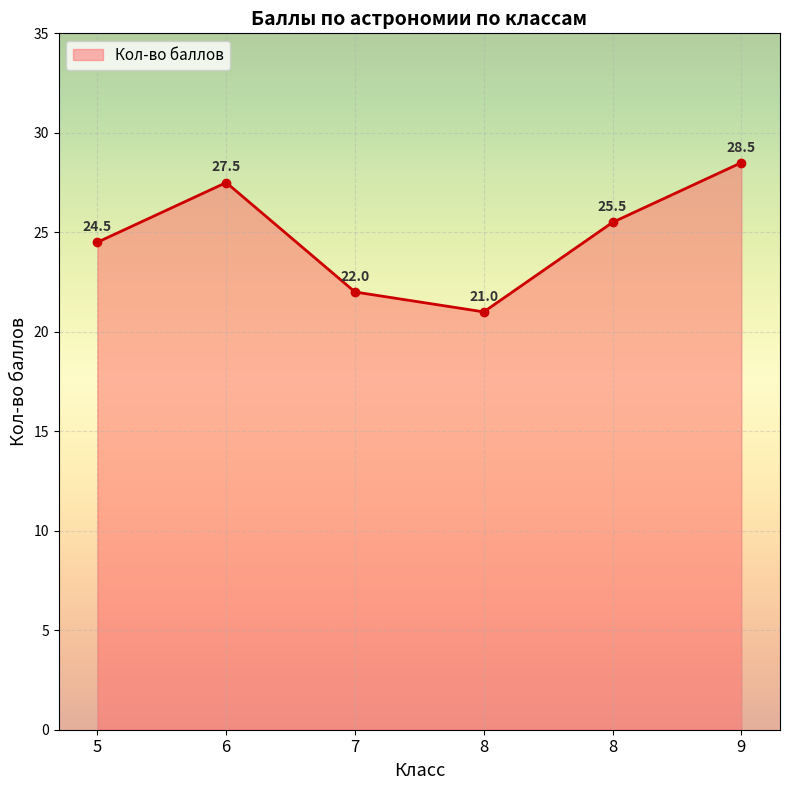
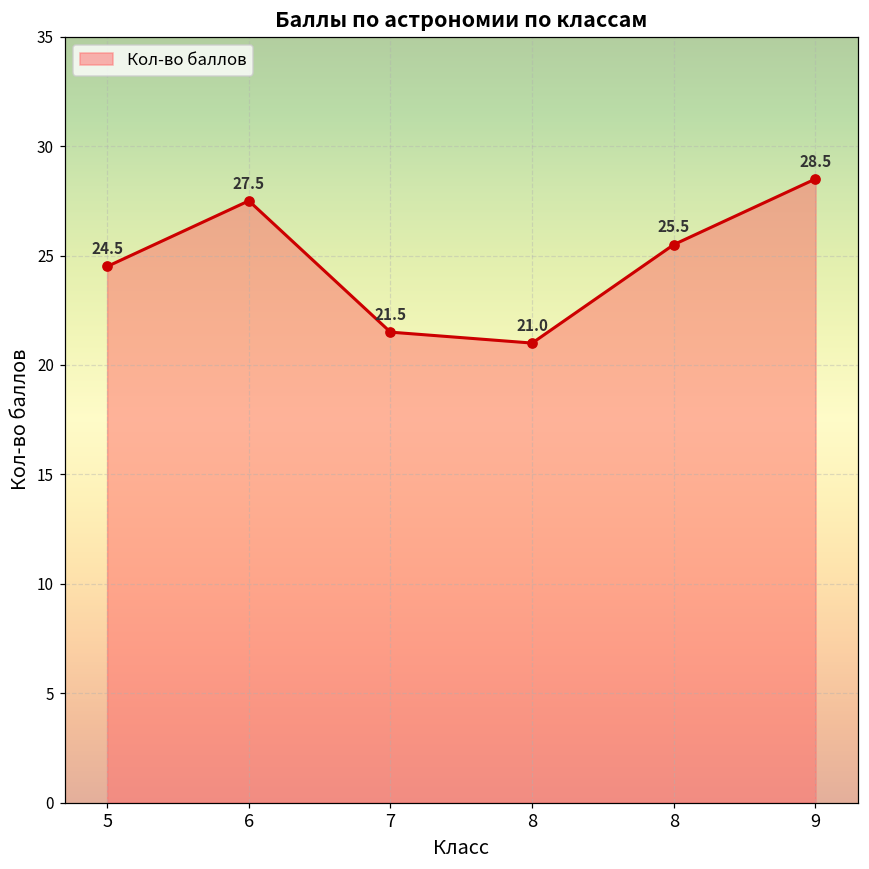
7: 22.0 -> 21.5
